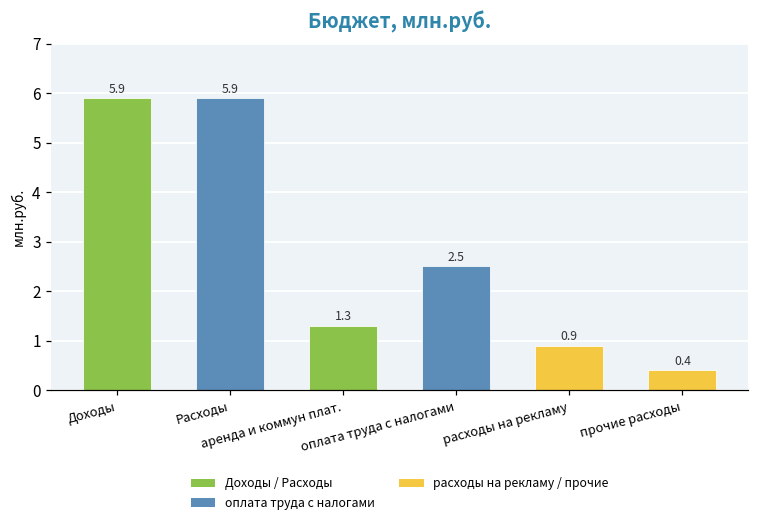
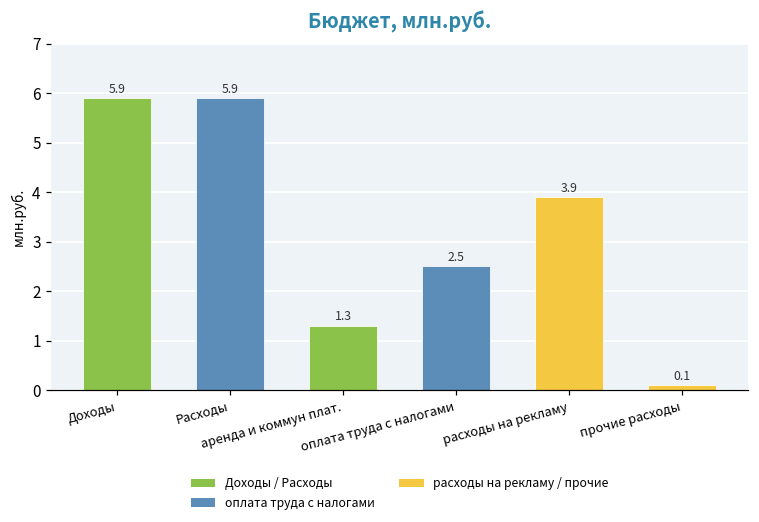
расходы на рекламу: 0.9 -> 3.9
прочие расходы: 0.4 -> 0.1
